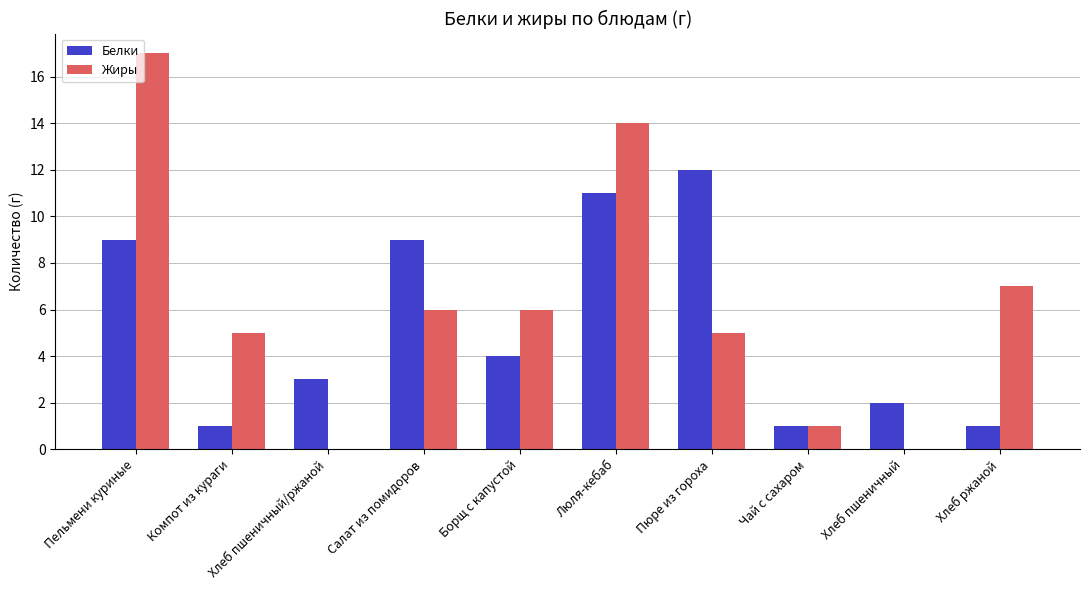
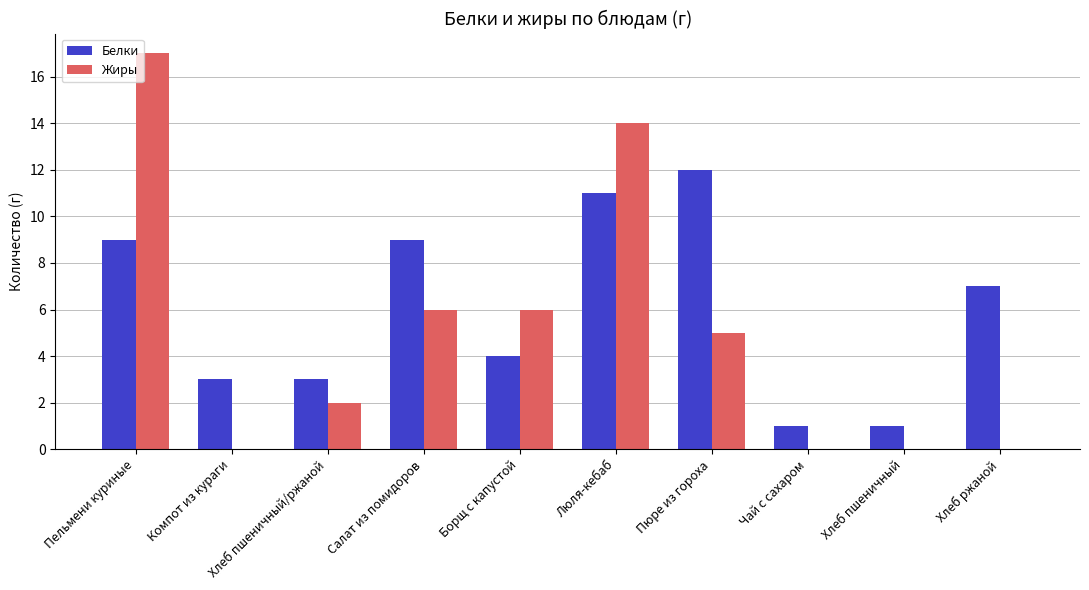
Белки, Компот из кураги: 1 -> 3
Жиры, Компот из кураги: 5 -> 0
Жиры, Хлеб пшеничный/ржаной: 0 -> 2
Жиры, Чай с сахаром: 1 -> 0
Белки, Хлеб пшеничный: 2 -> 1
Белки, Хлеб ржаной: 1 -> 7
Жиры, Хлеб ржаной: 7 -> 0
